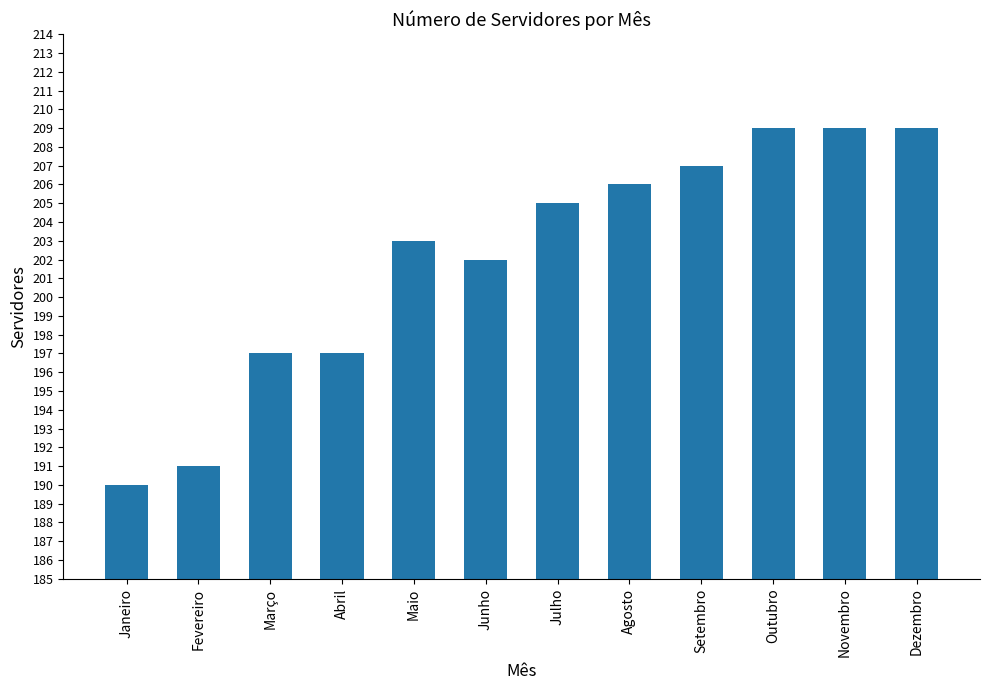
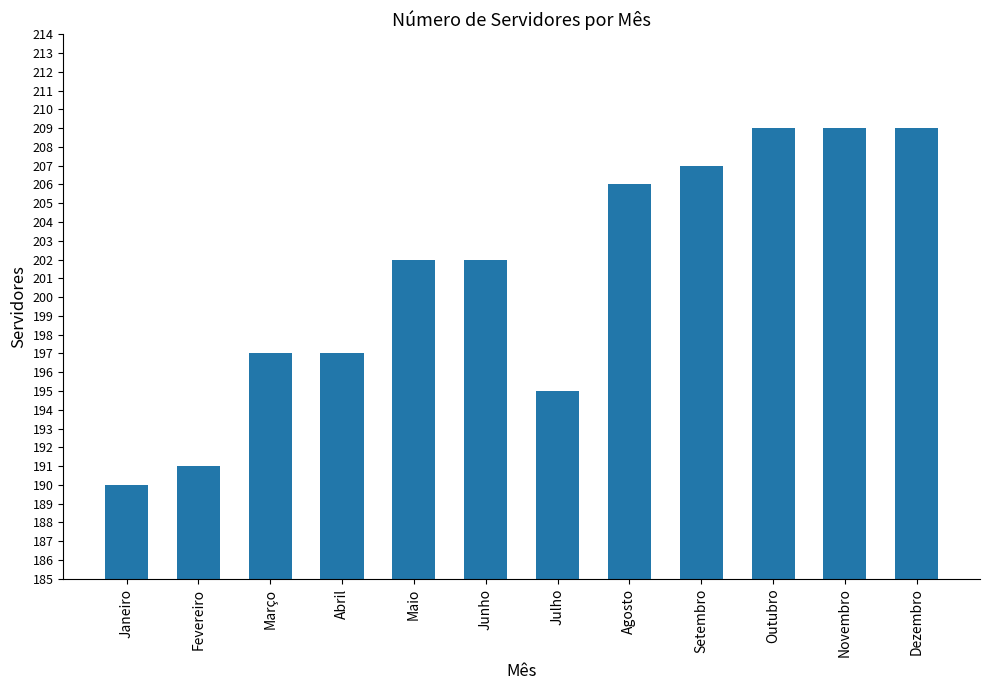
Maio: 203 -> 202
Julho: 205 -> 195
